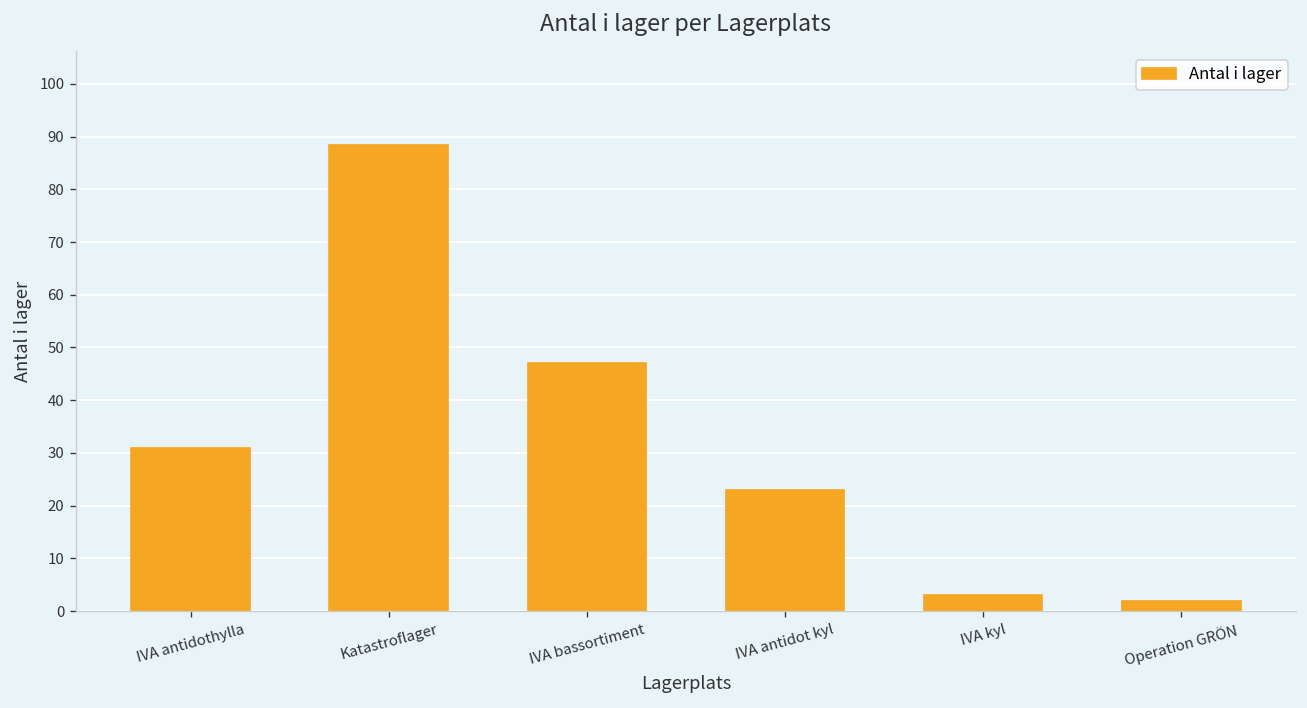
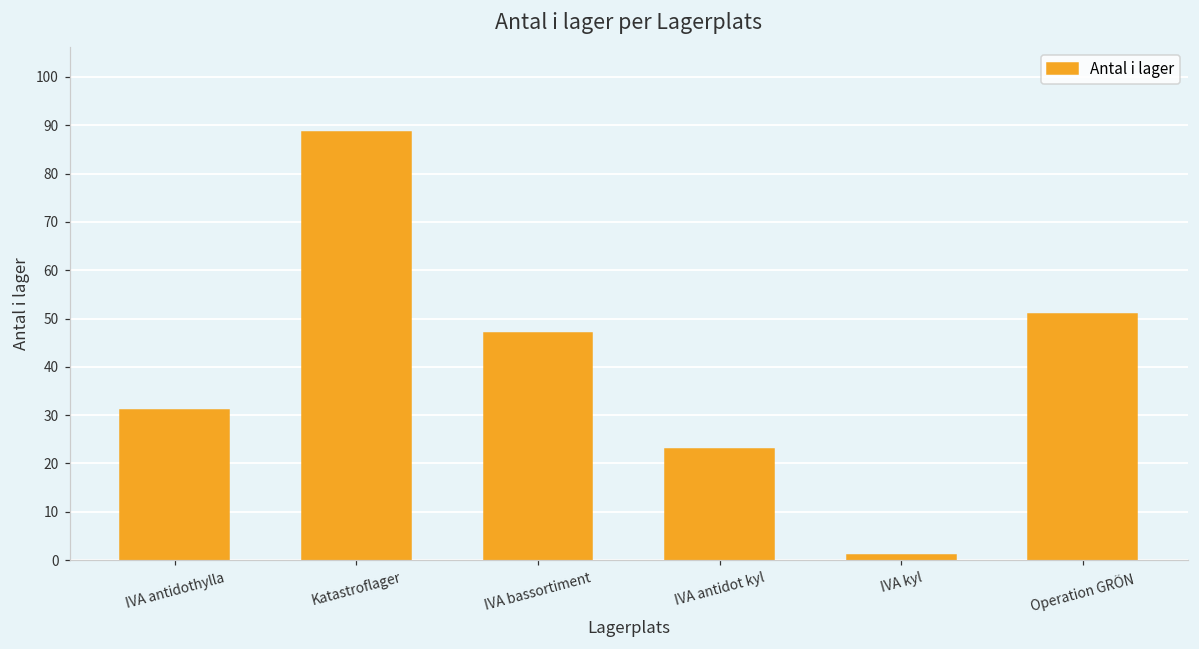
IVA kyl: 3 -> 1
Operation GRÖN: 2 -> 51
